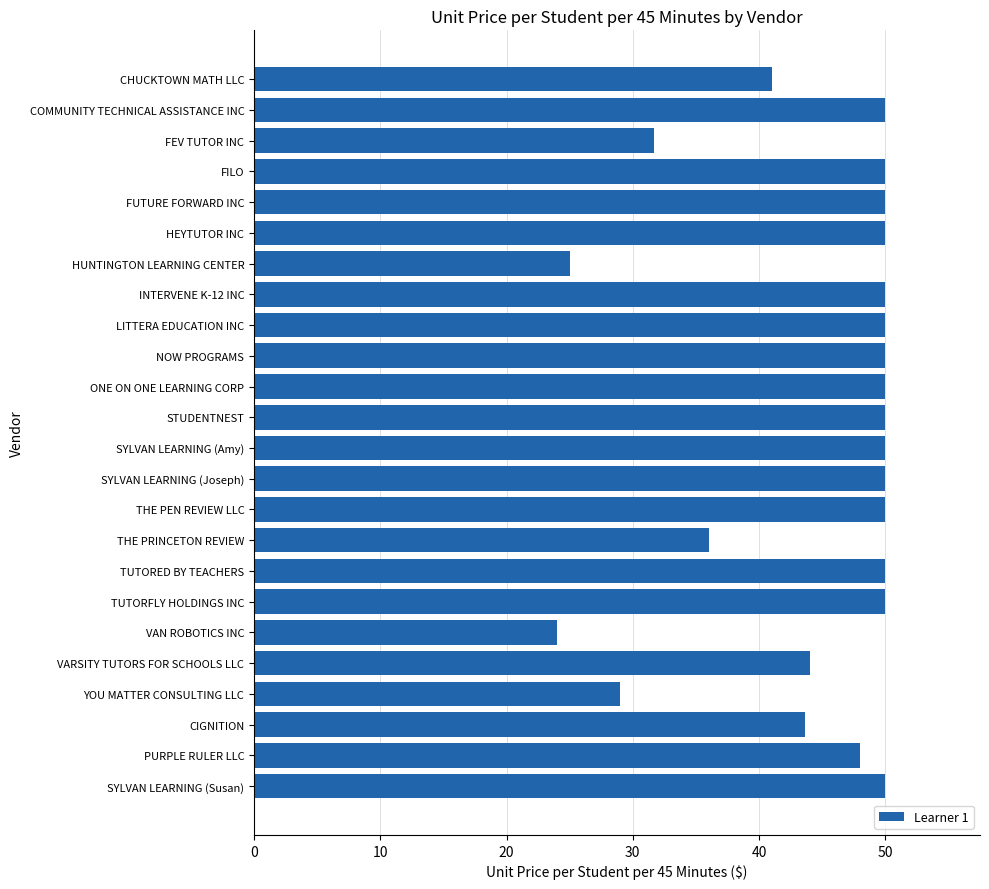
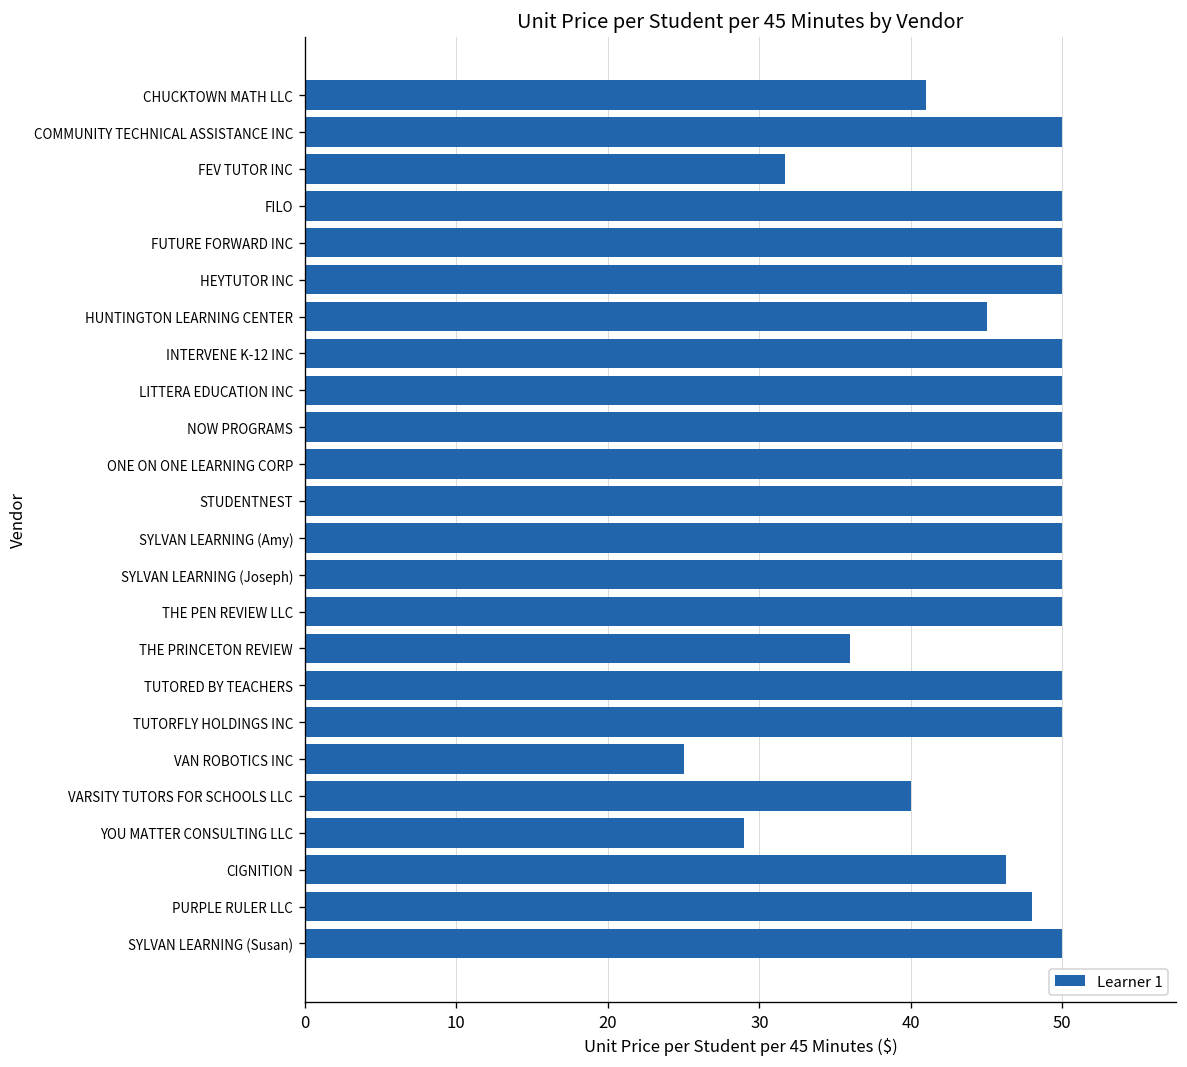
HUNTINGTON LEARNING CENTER: 25 -> 45
VAN ROBOTICS INC: 24 -> 25
VARSITY TUTORS FOR SCHOOLS LLC: 44 -> 40
CIGNITION: 43.7 -> 46.3
